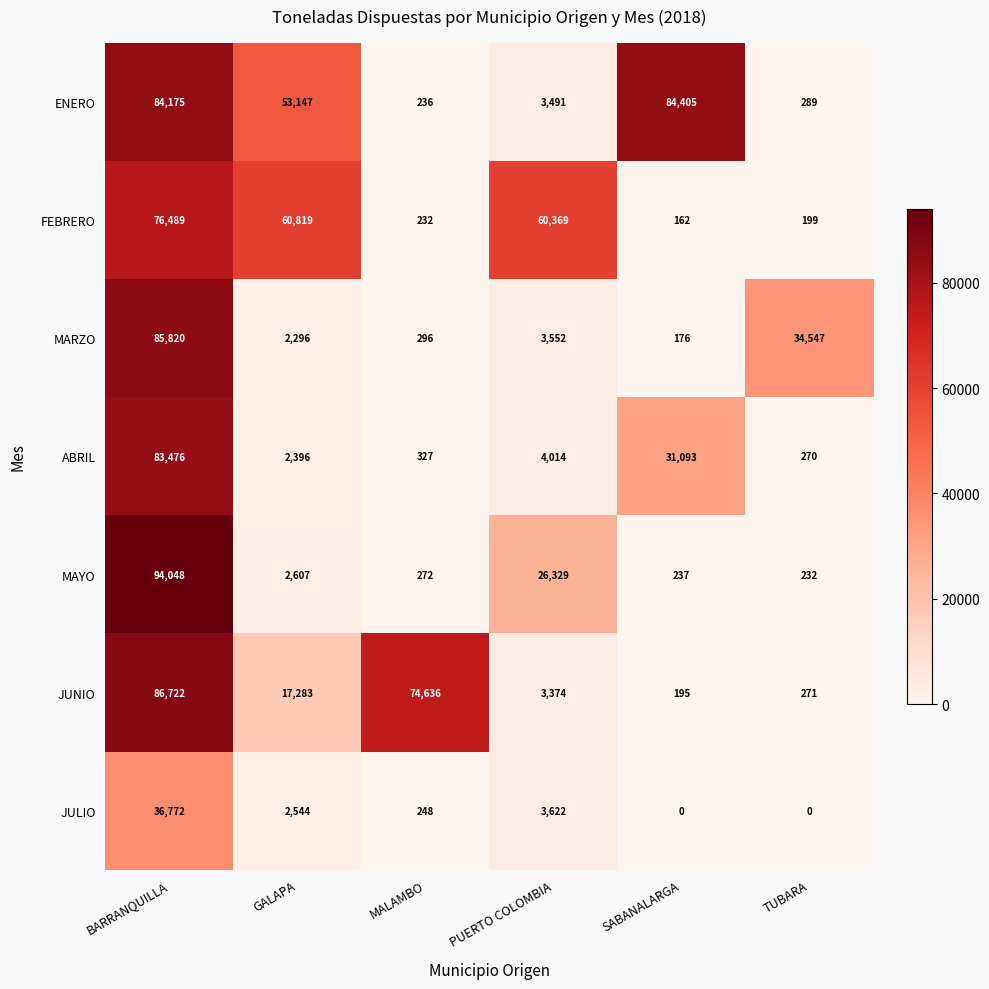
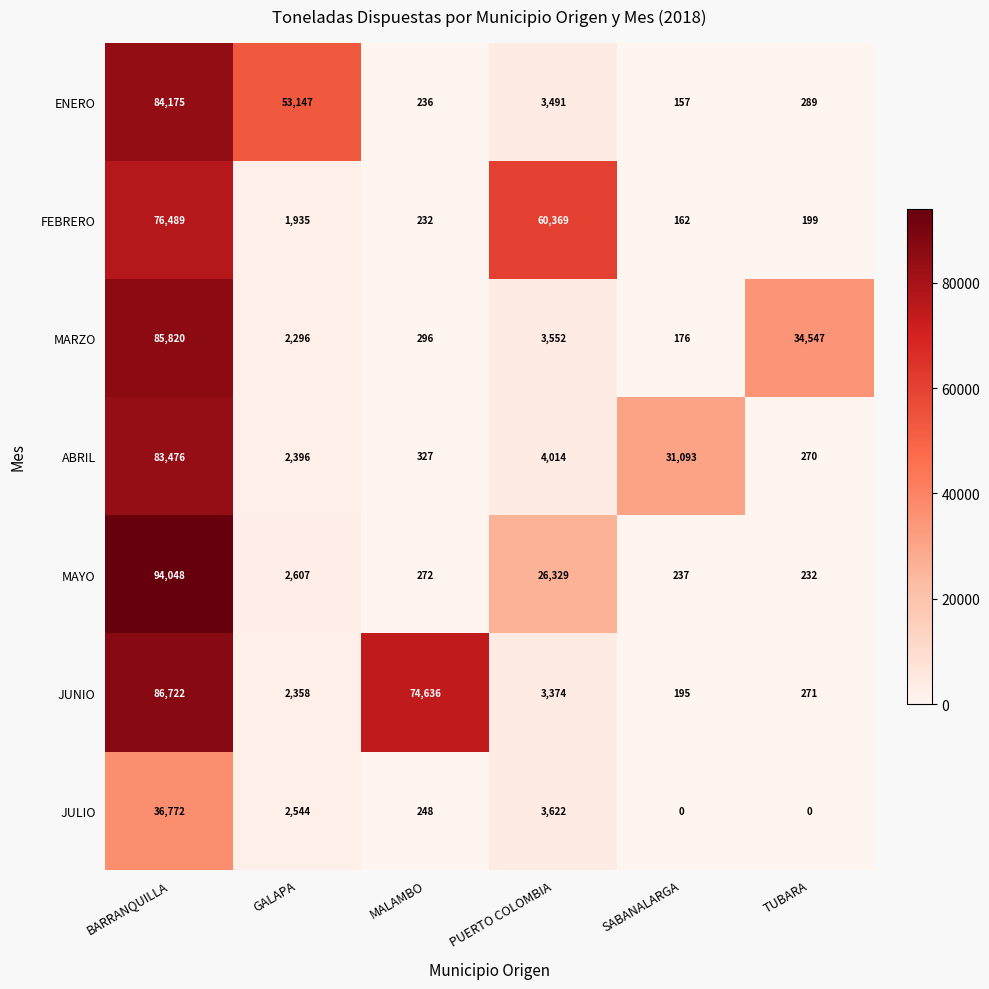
ENERO, SABANALARGA: 84,405 -> 157
FEBRERO, GALAPA: 60,819 -> 1,935
JUNIO, GALAPA: 17,283 -> 2,358
